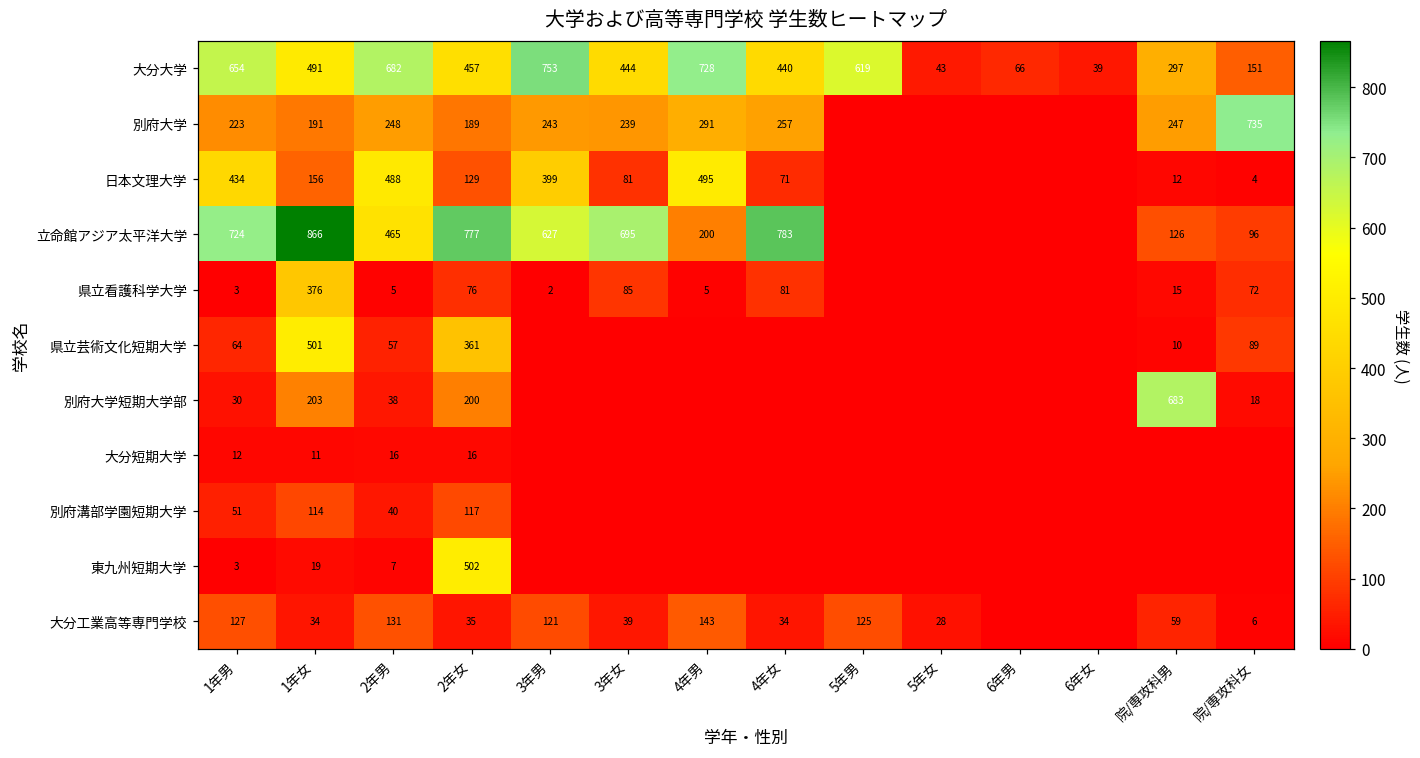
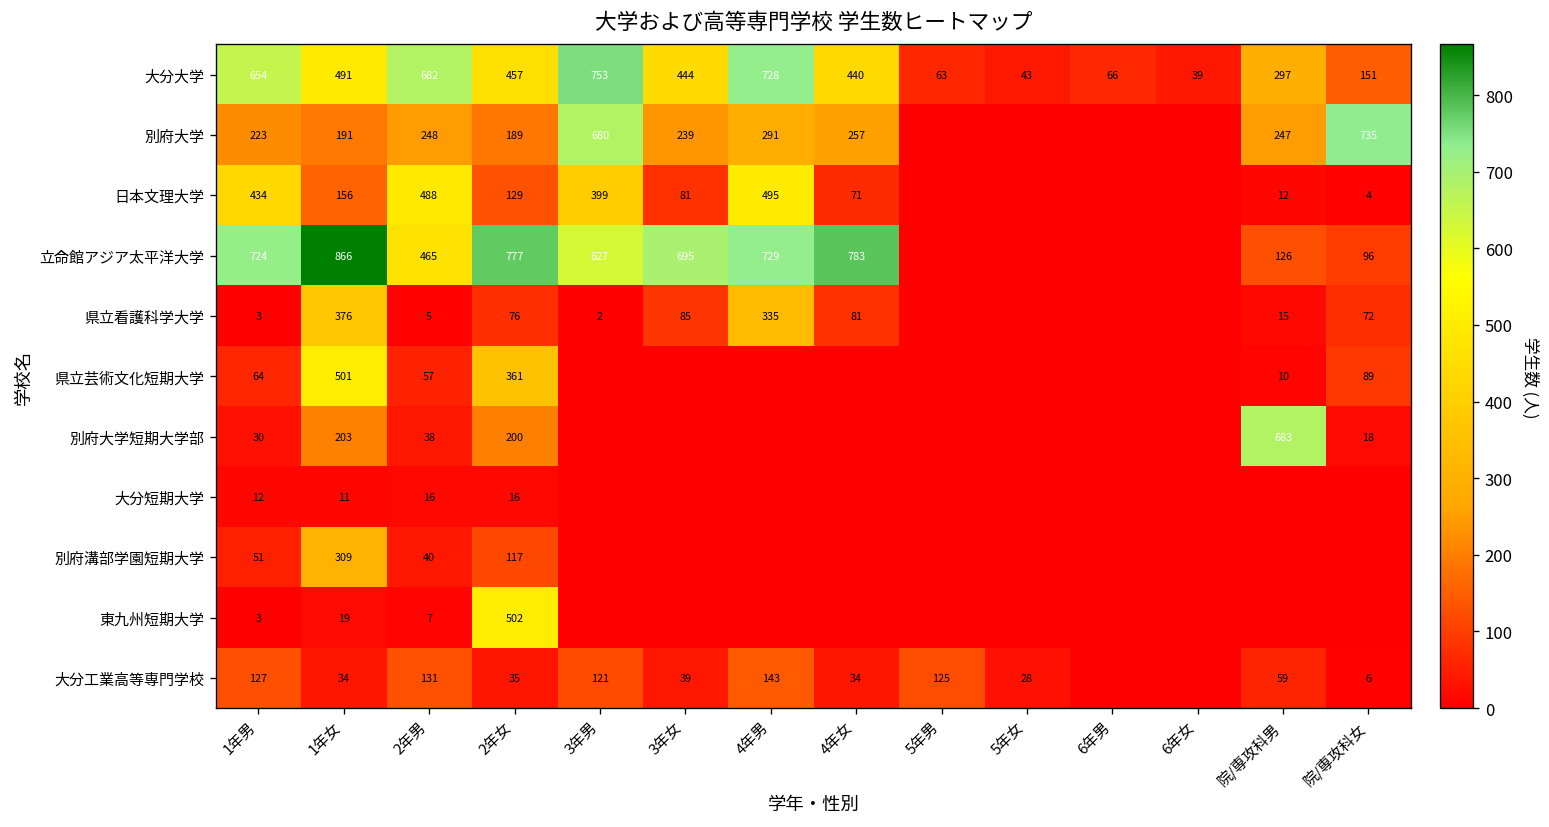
大分大学, 5年男: 619 -> 63
別府大学, 3年男: 243 -> 680
立命館アジア太平洋大学, 4年男: 200 -> 729
県立看護科学大学, 4年男: 5 -> 335
別府溝部学園短期大学, 1年女: 114 -> 309
